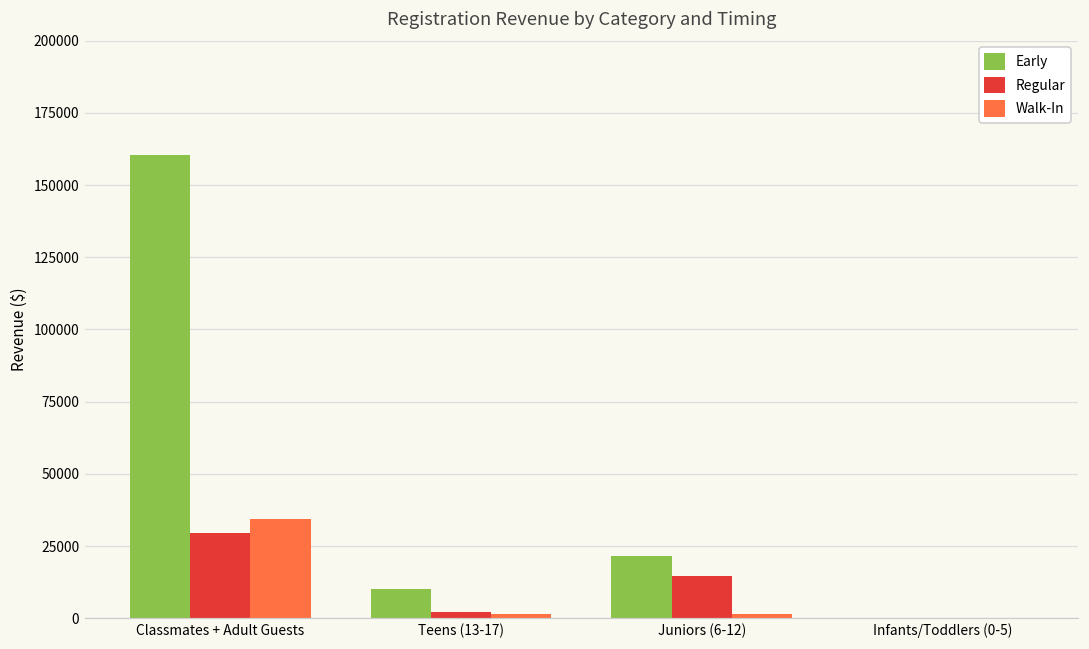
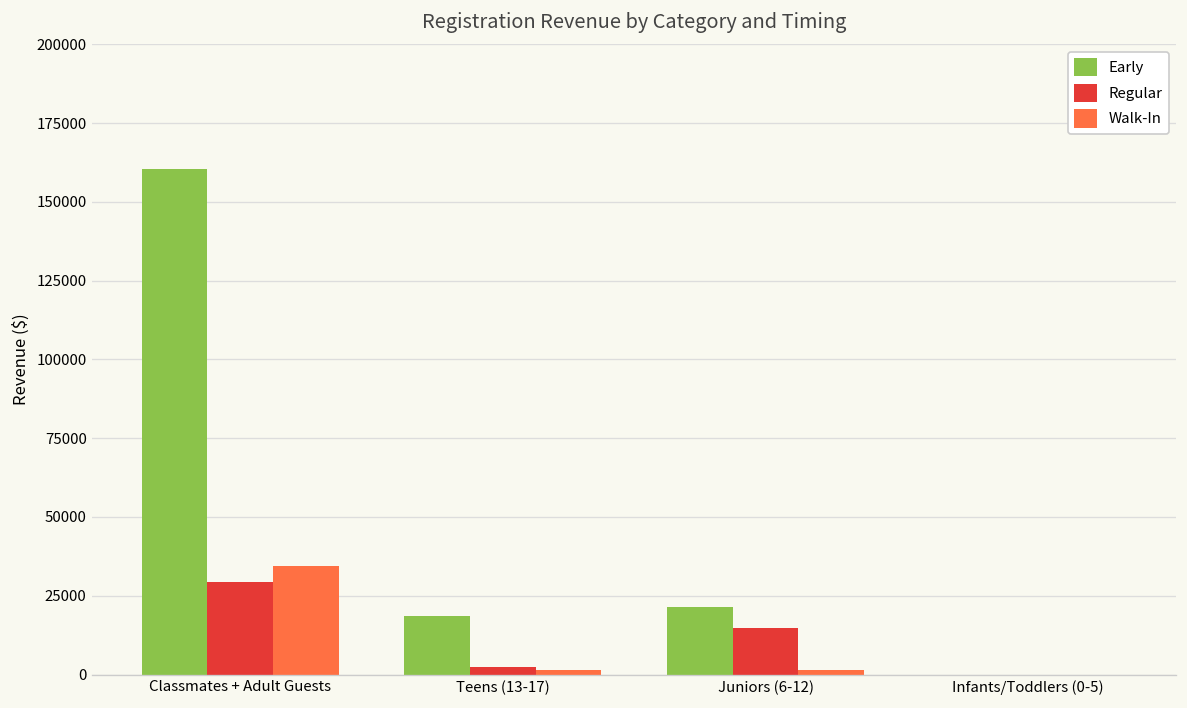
Early, Teens (13-17): 10000 -> 18000
